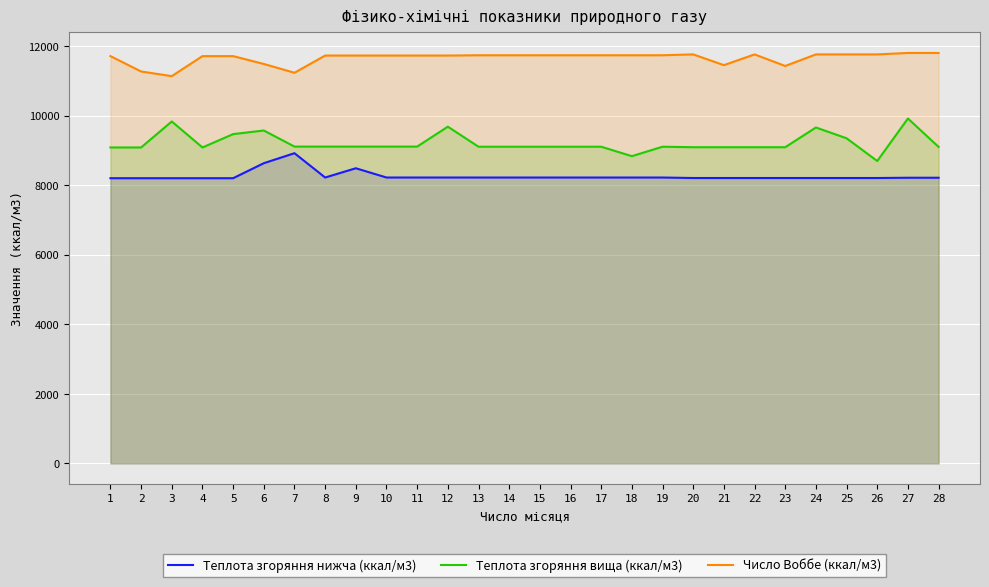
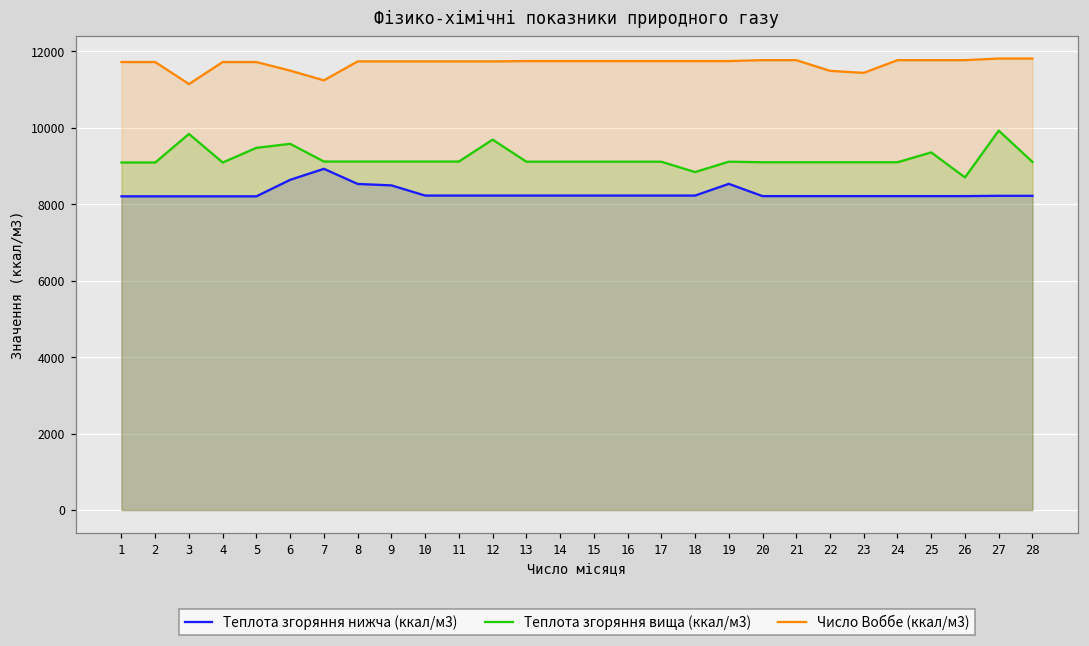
Число Воббе (ккал/м3), 2: 11300 -> 11700
Теплота згоряння нижча (ккал/м3), 8: 8200 -> 8500
Теплота згоряння нижча (ккал/м3), 19: 8200 -> 8500
Число Воббе (ккал/м3), 21: 11500 -> 11800
Число Воббе (ккал/м3), 22: 11800 -> 11500
Теплота згоряння вища (ккал/м3), 24: 9700 -> 9100
